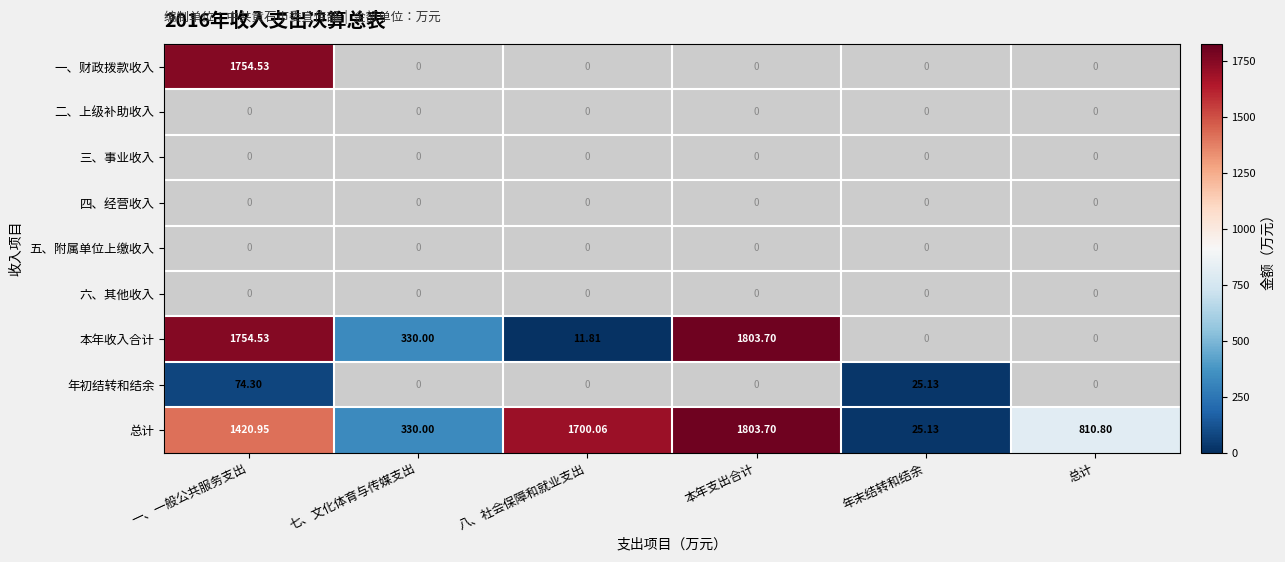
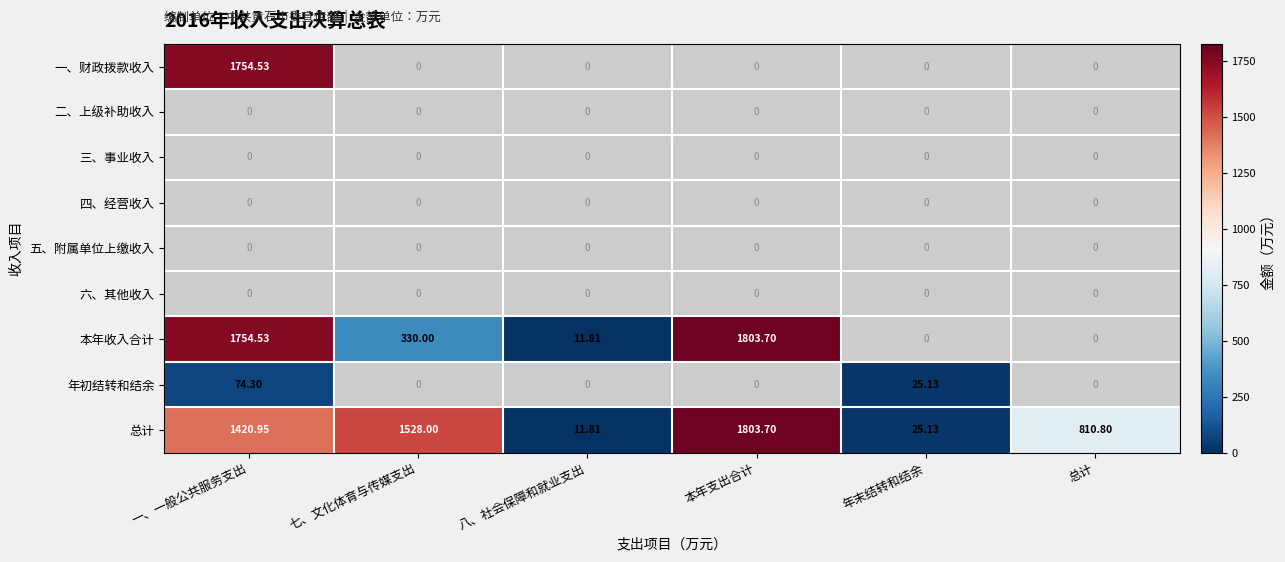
总计, 七、文化体育与传媒支出: 330.00 -> 1528.00
总计, 八、社会保障和就业支出: 1700.06 -> 11.81
